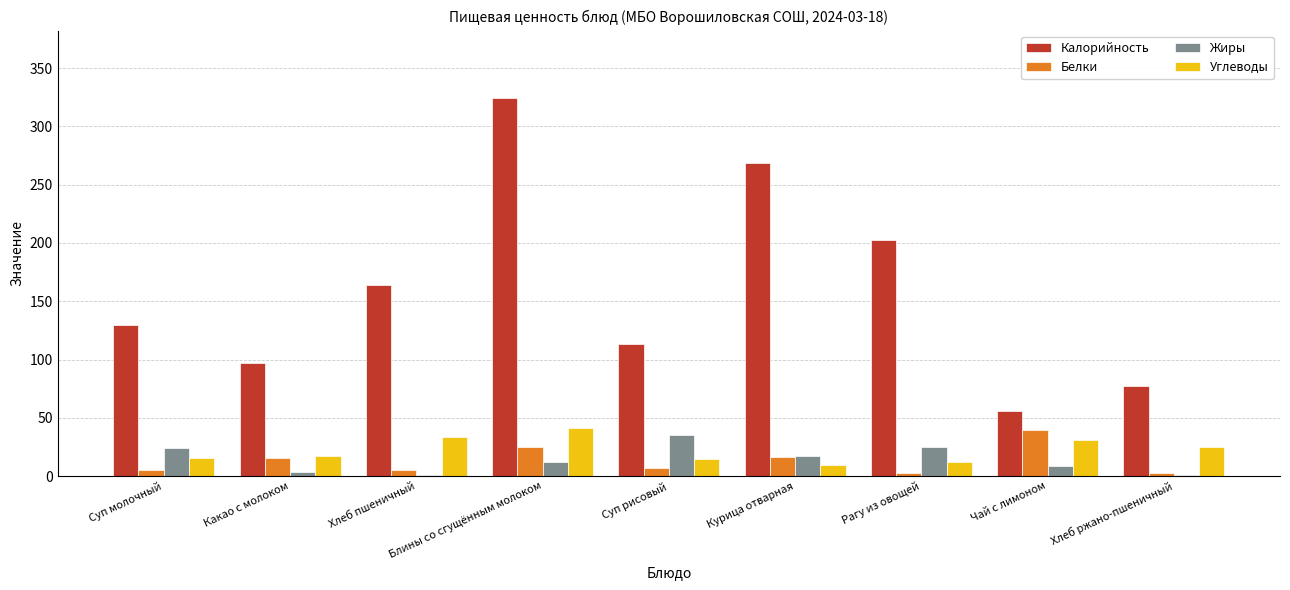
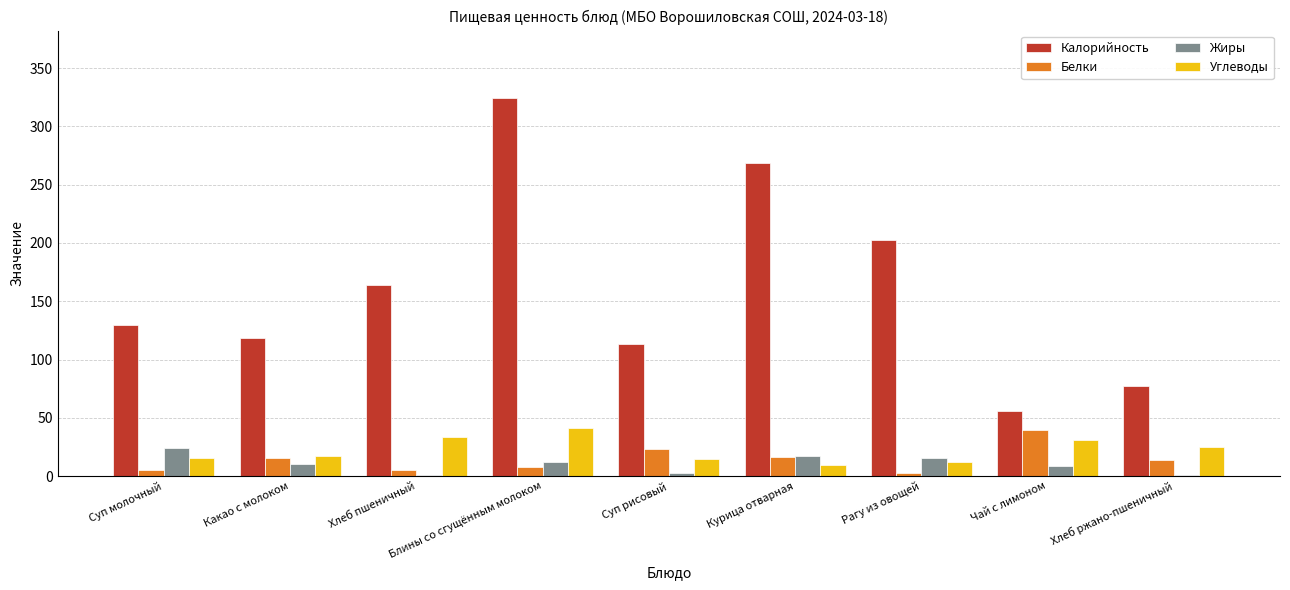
Калорийность, Какао с молоком: 97 -> 119
Жиры, Какао с молоком: 4 -> 11
Белки, Блины со сгущённым молоком: 25 -> 8
Белки, Суп рисовый: 7 -> 23
Жиры, Суп рисовый: 35 -> 3
Жиры, Рагу из овощей: 25 -> 16
Белки, Хлеб ржано-пшеничный: 3 -> 14
